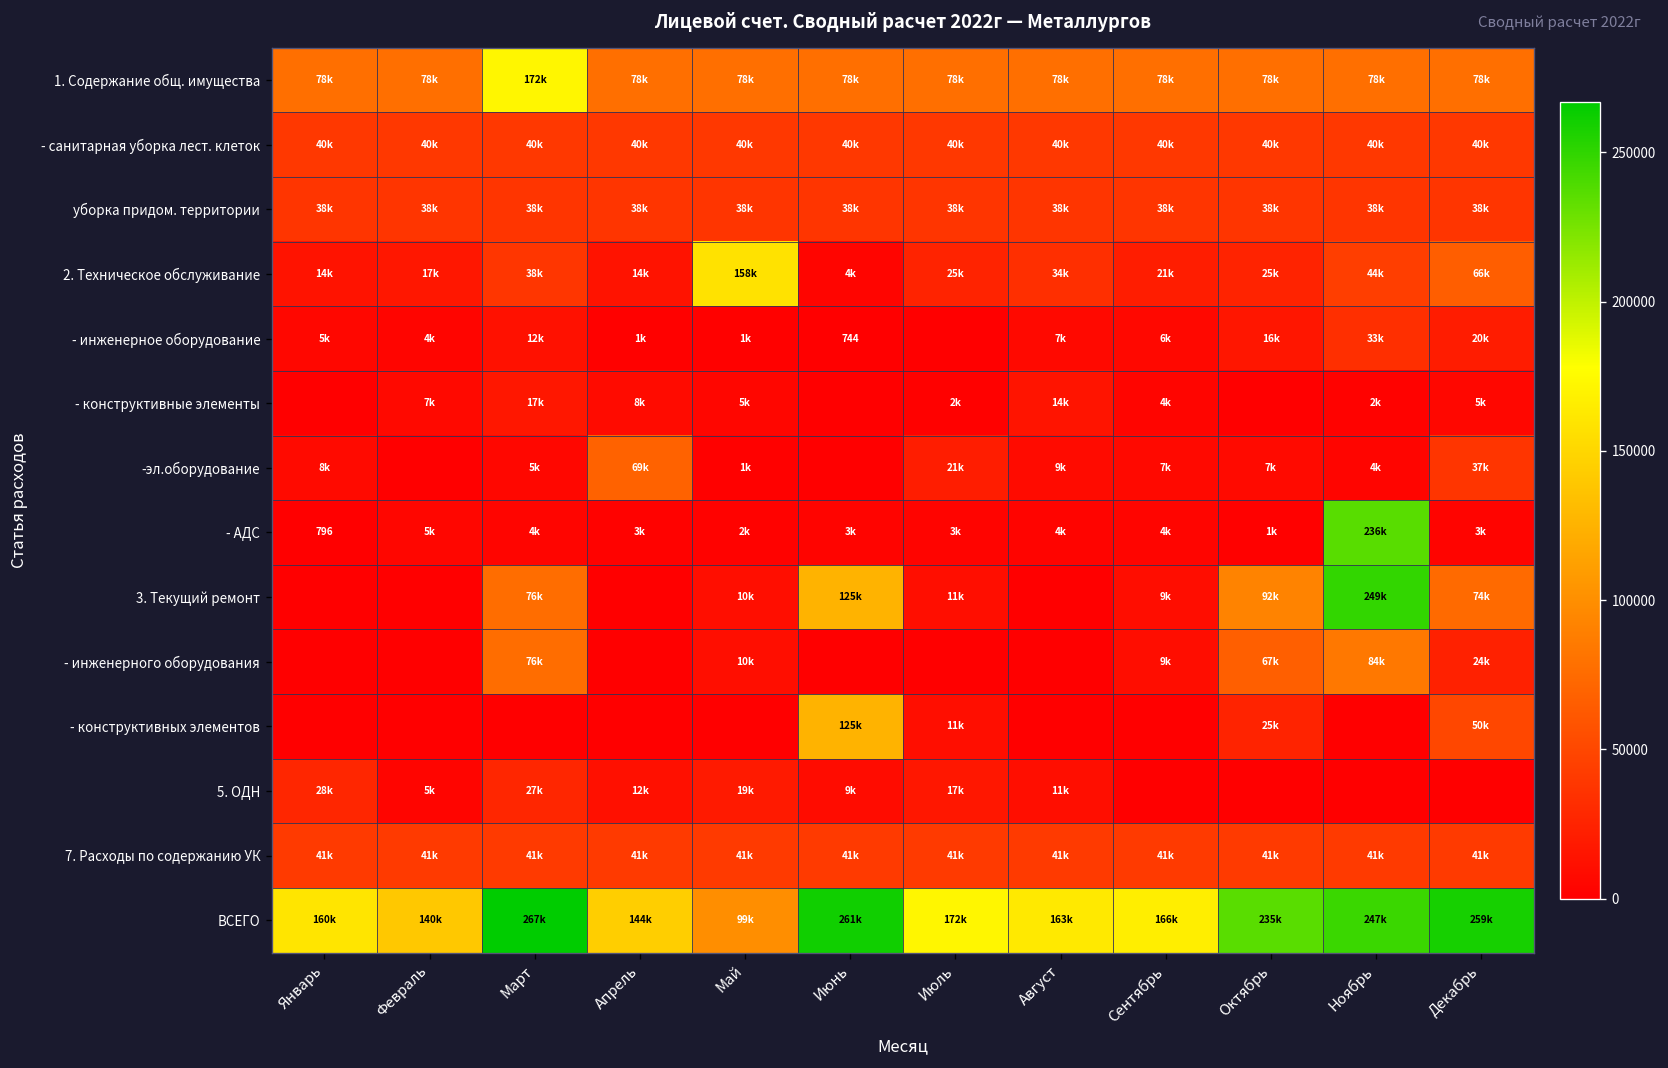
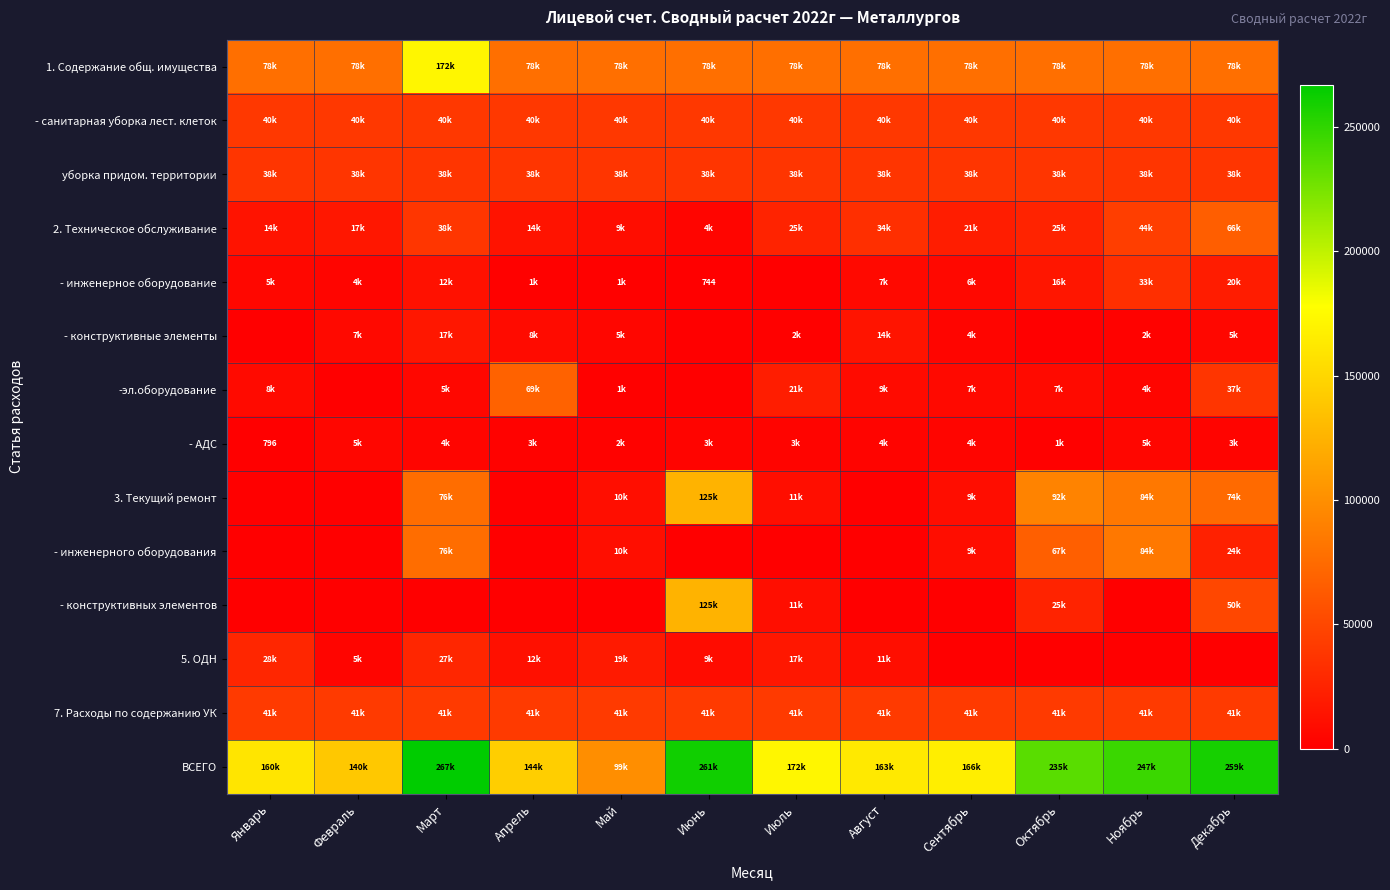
2. Техническое обслуживание, Май: 158k -> 9k
- АДС, Ноябрь: 236k -> 5k
3. Текущий ремонт, Ноябрь: 249k -> 84k
